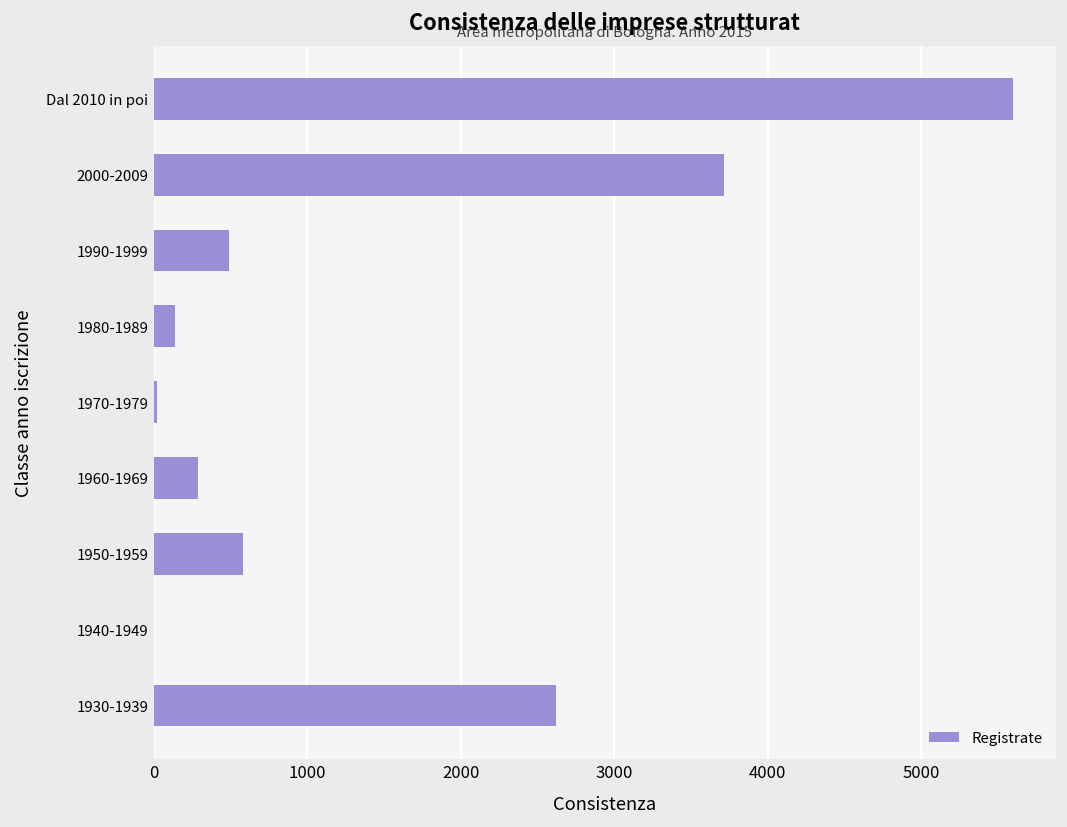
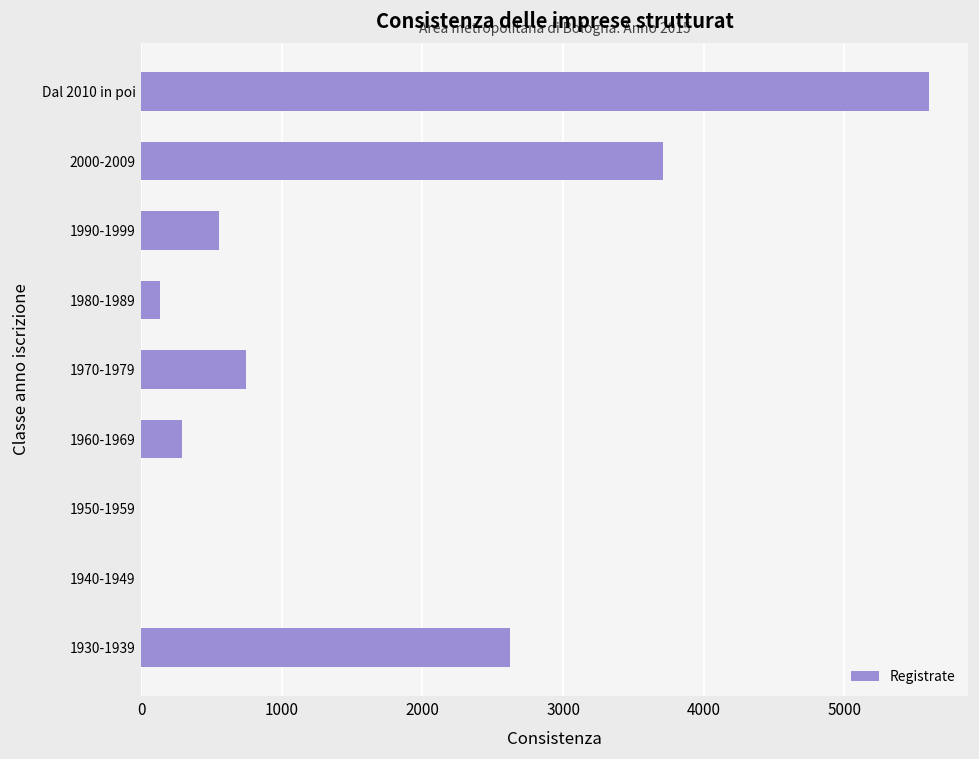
1990-1999: 490 -> 560
1970-1979: 20 -> 740
1950-1959: 580 -> 0
